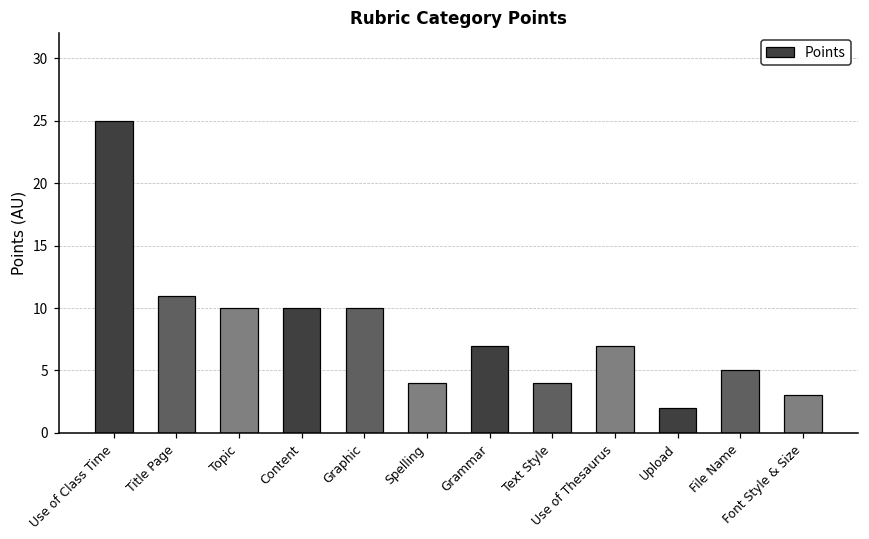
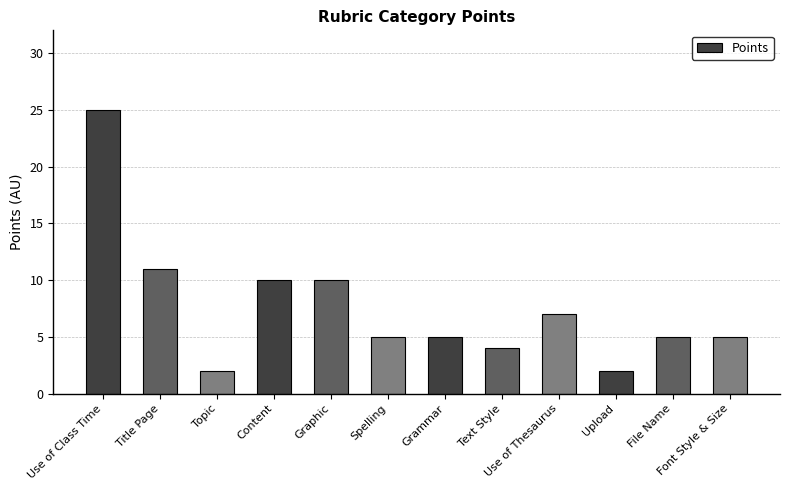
Topic: 10 -> 2
Spelling: 4 -> 5
Grammar: 7 -> 5
Font Style & Size: 3 -> 5
